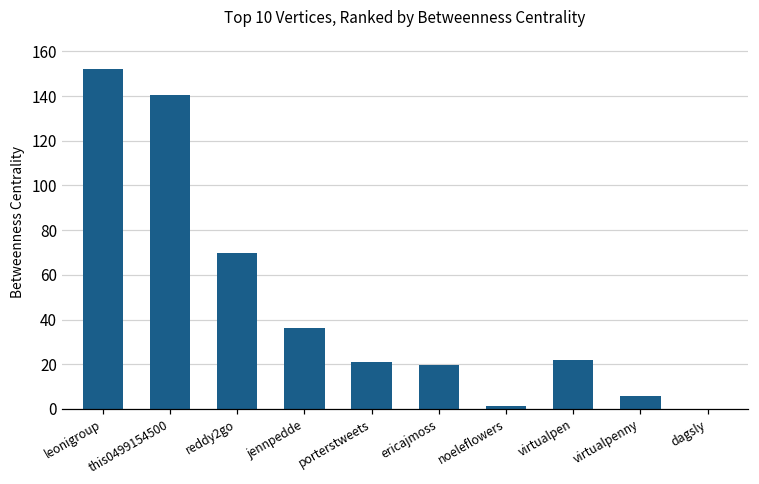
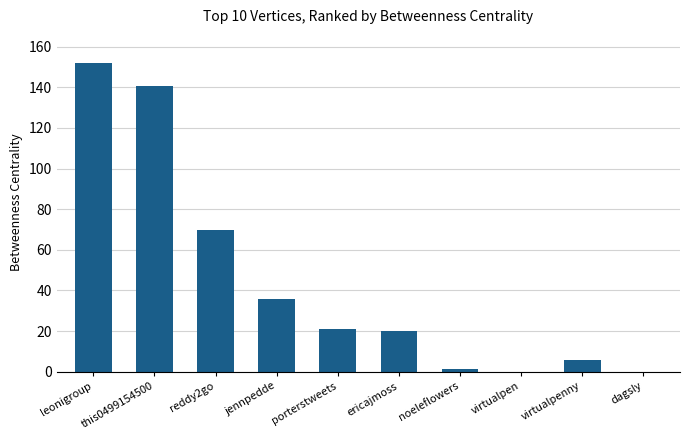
virtualpen: 22 -> 0
